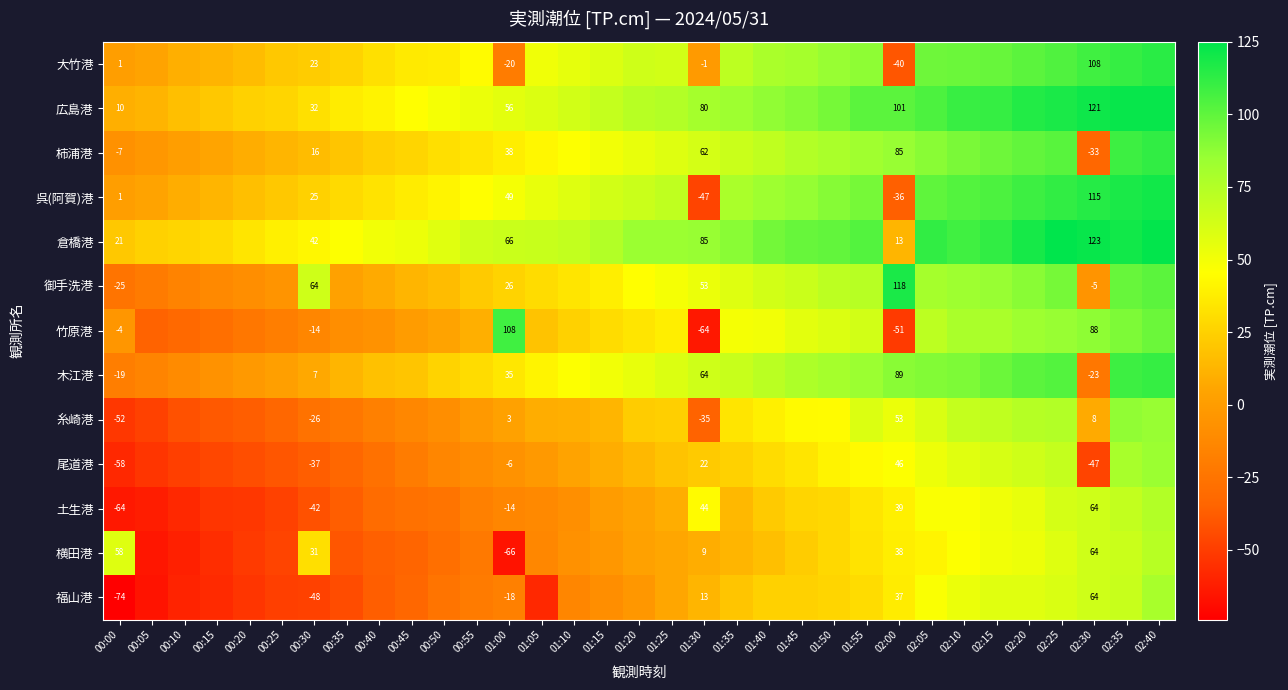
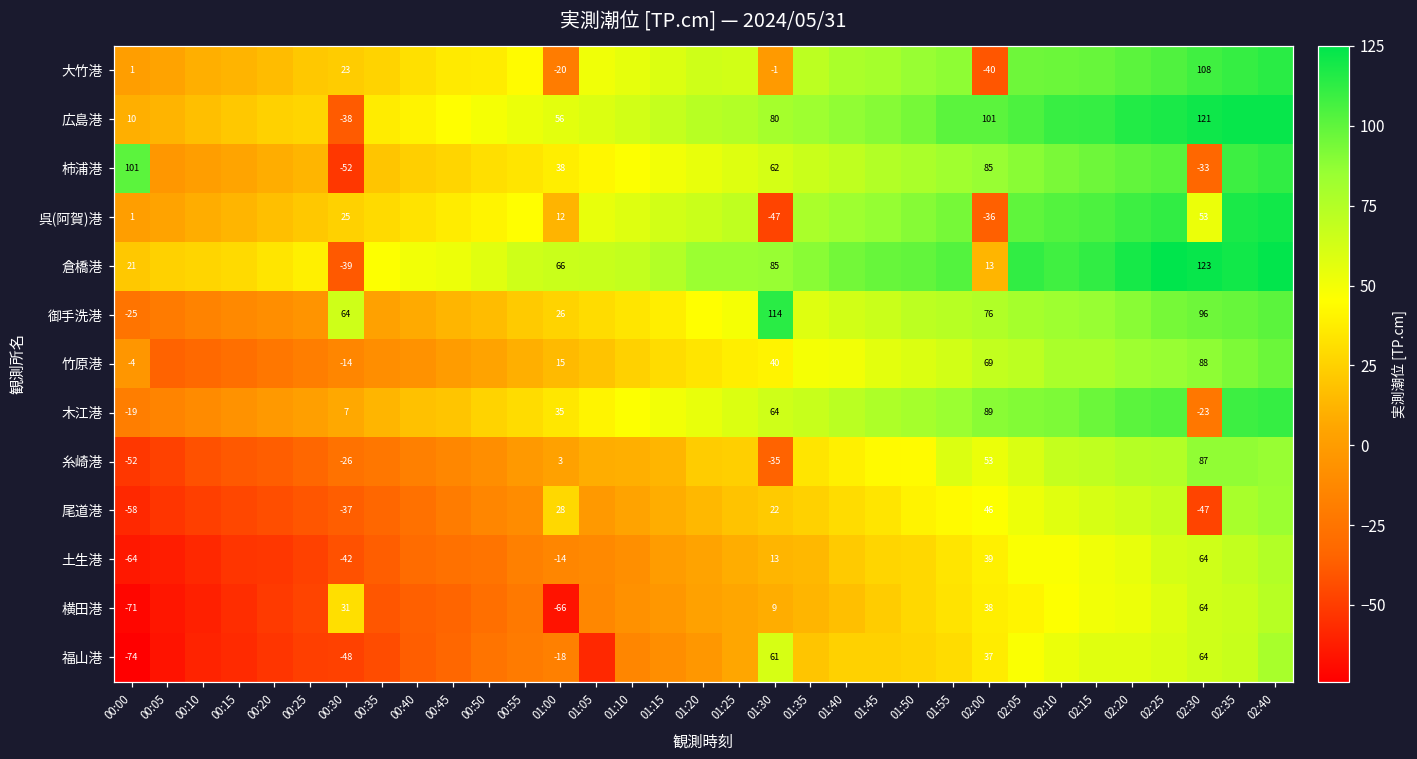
広島港, 00:30: 32 -> -38
柿浦港, 00:00: -7 -> 101
柿浦港, 00:30: 16 -> -52
呉(阿賀)港, 01:00: 49 -> 12
呉(阿賀)港, 02:30: 115 -> 53
倉橋港, 00:30: 42 -> -39
御手洗港, 01:30: 53 -> 114
御手洗港, 02:00: 118 -> 76
御手洗港, 02:30: -5 -> 96
竹原港, 01:00: 108 -> 15
竹原港, 01:30: -64 -> 40
竹原港, 02:00: -51 -> 69
糸崎港, 02:30: 8 -> 87
尾道港, 01:00: -6 -> 28
土生港, 01:30: 44 -> 13
横田港, 00:00: 58 -> -71
福山港, 01:30: 13 -> 61
